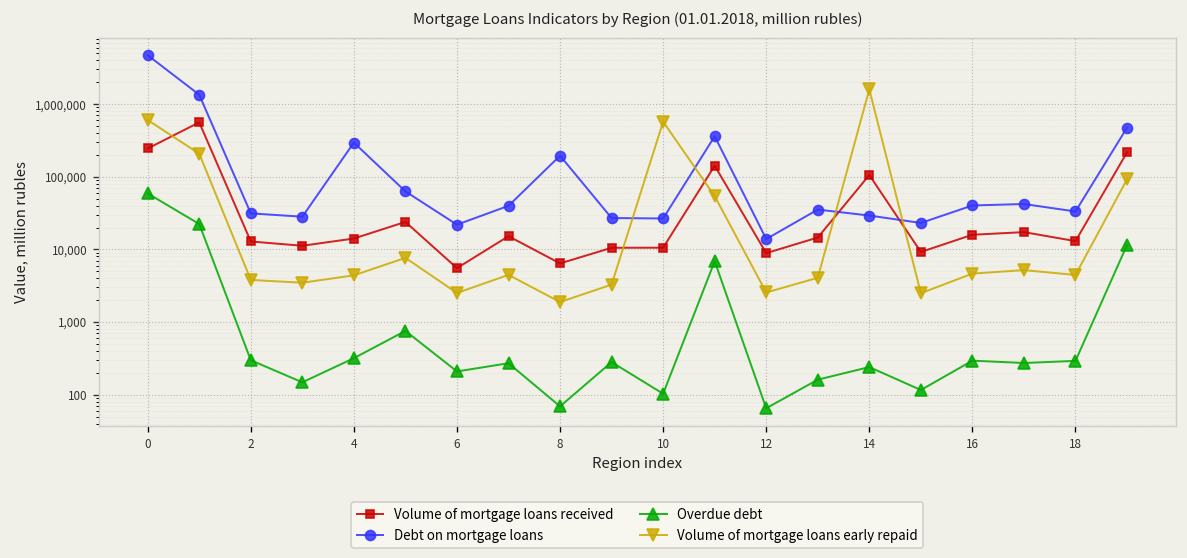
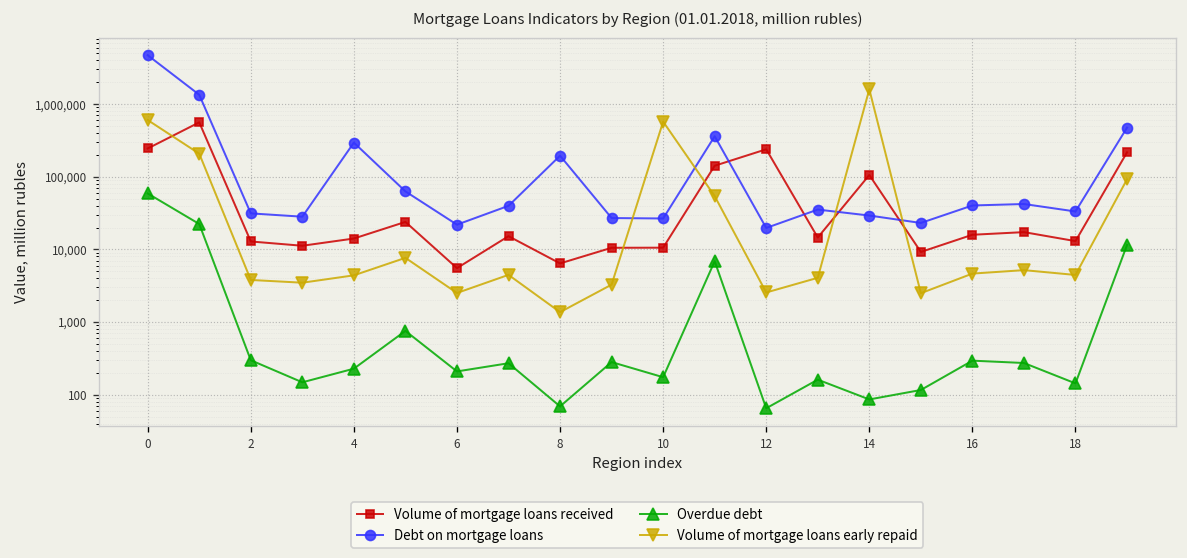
Overdue debt, 4: 300 -> 230
Volume of mortgage loans early repaid, 8: 1,900 -> 1,400
Overdue debt, 10: 100 -> 170
Volume of mortgage loans received, 12: 9,000 -> 240,000
Debt on mortgage loans, 12: 14,000 -> 20,000
Overdue debt, 14: 240 -> 90
Overdue debt, 18: 300 -> 140
